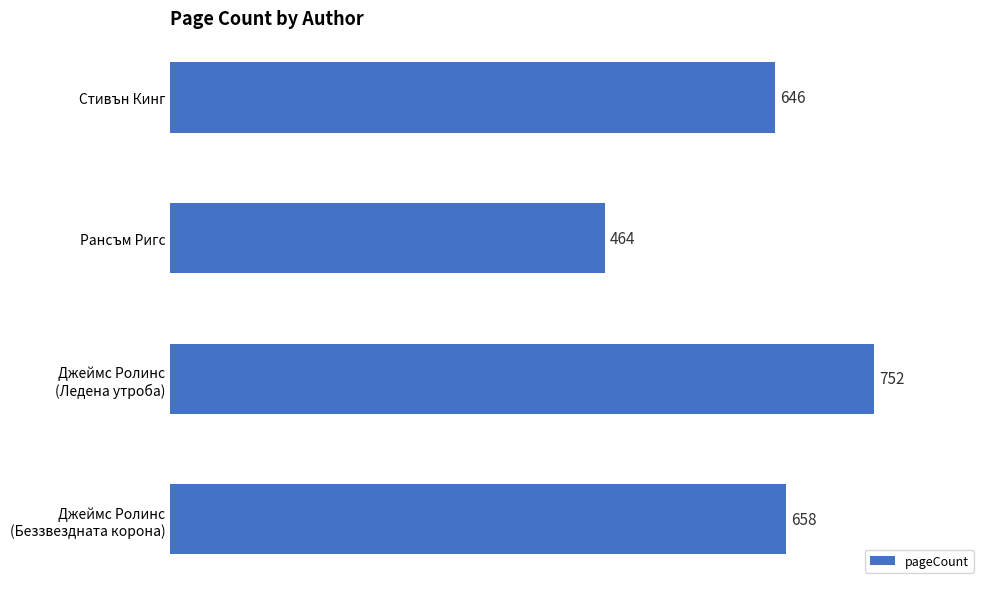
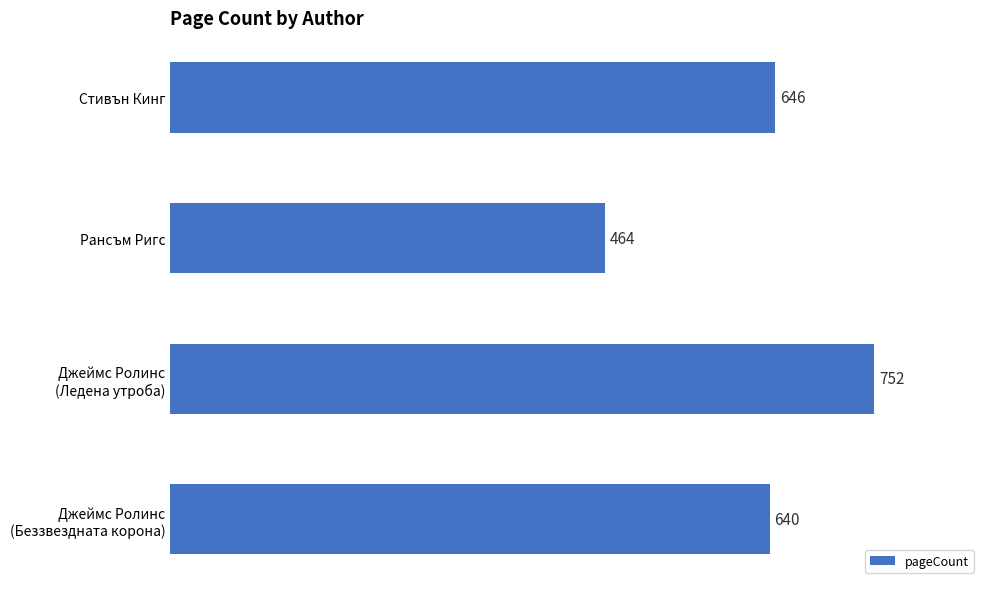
Джеймс Ролинс (Беззвездната корона): 658 -> 640
